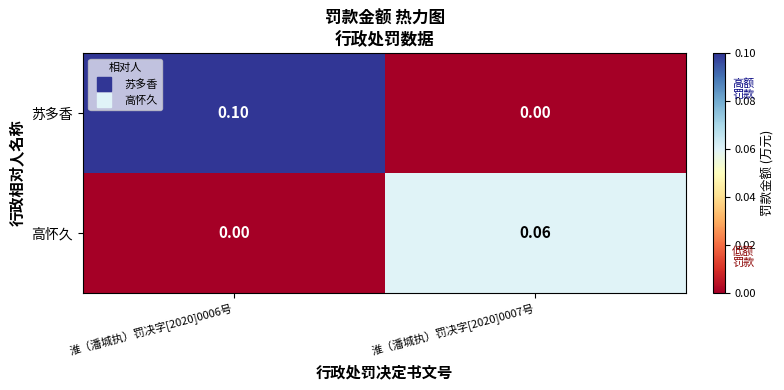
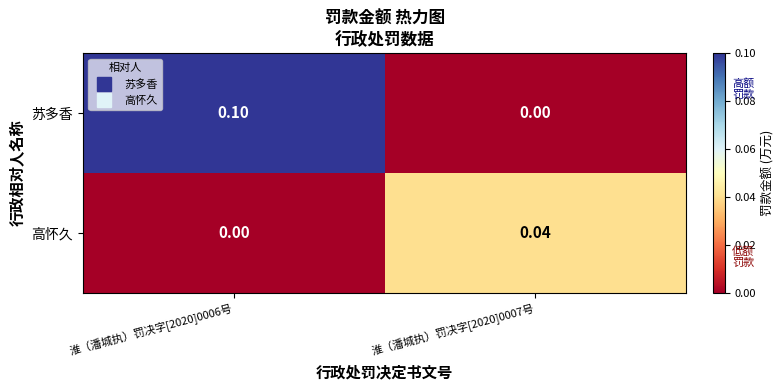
高怀久, 淮（潘城执）罚决字[2020]0007号: 0.06 -> 0.04
